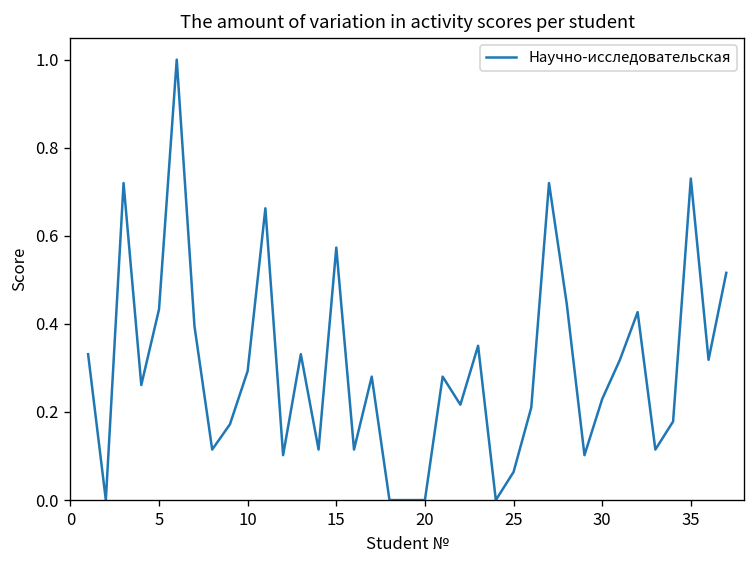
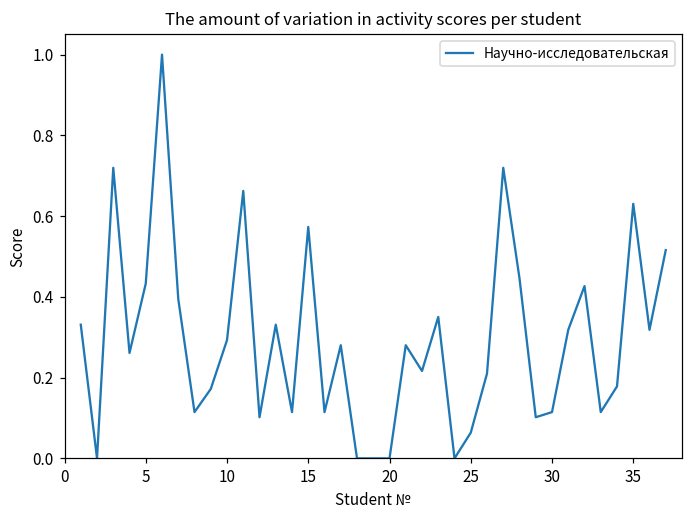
30: 0.23 -> 0.11
35: 0.73 -> 0.63
